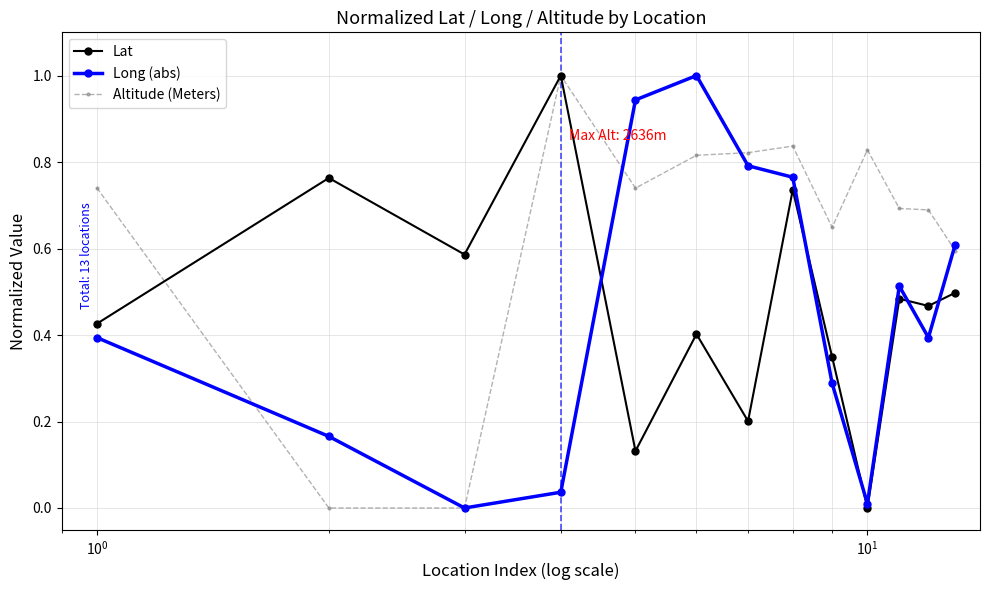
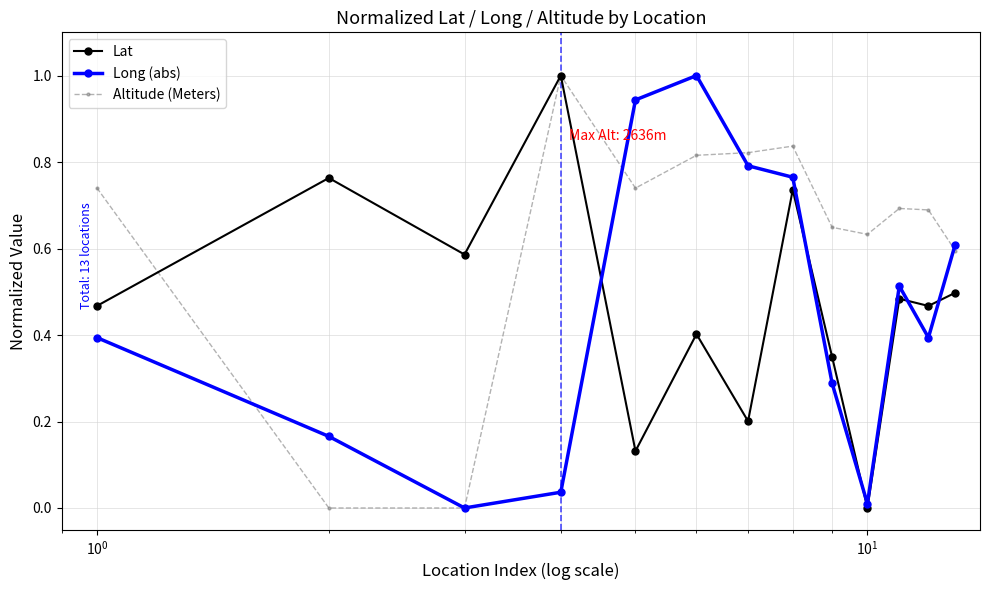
Lat, 10^0: 0.43 -> 0.47
Altitude (Meters), 10^1: 0.83 -> 0.63
